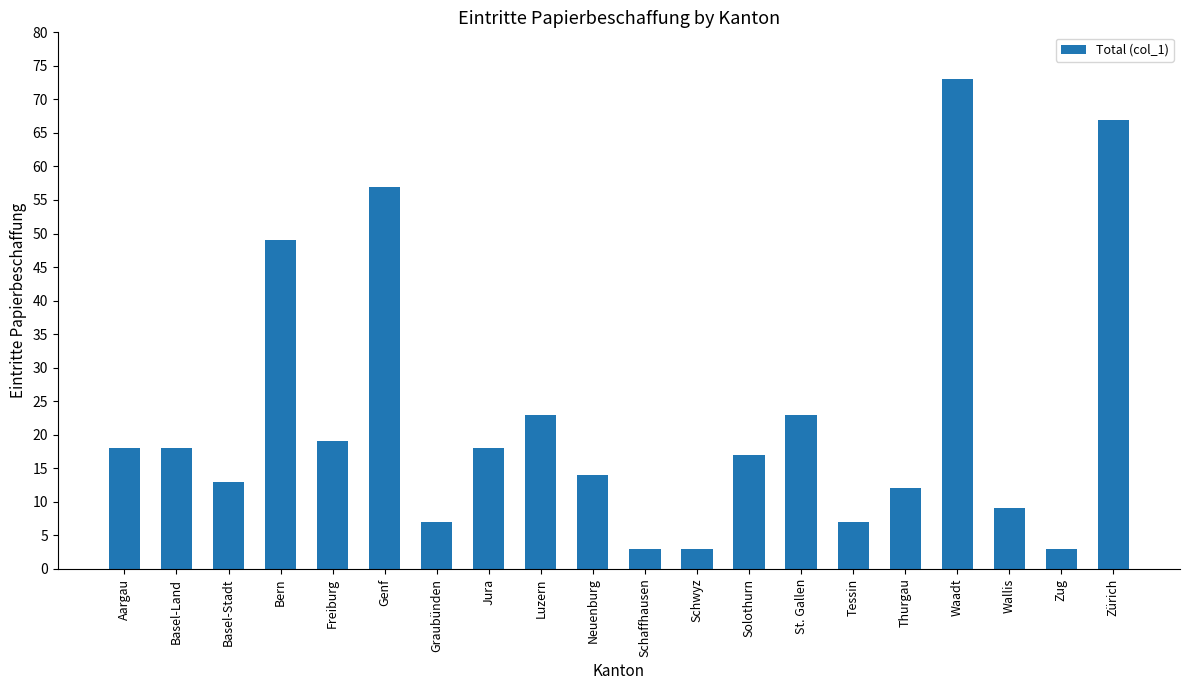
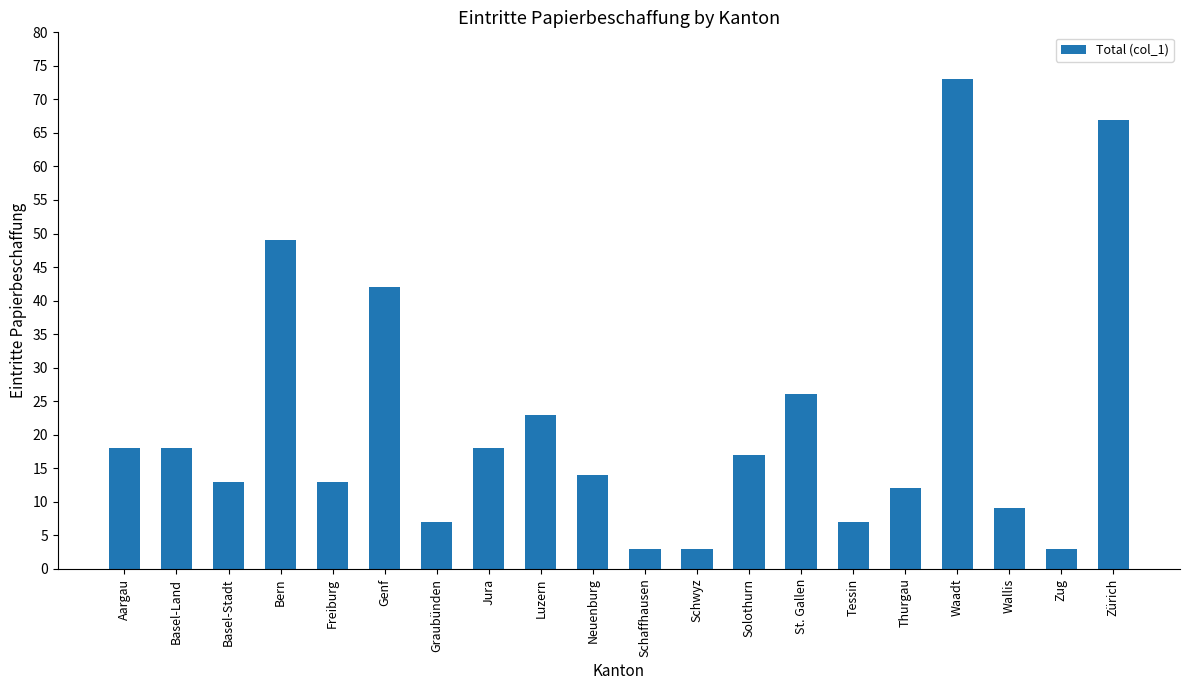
Freiburg: 19 -> 13
Genf: 57 -> 42
St. Gallen: 23 -> 26
